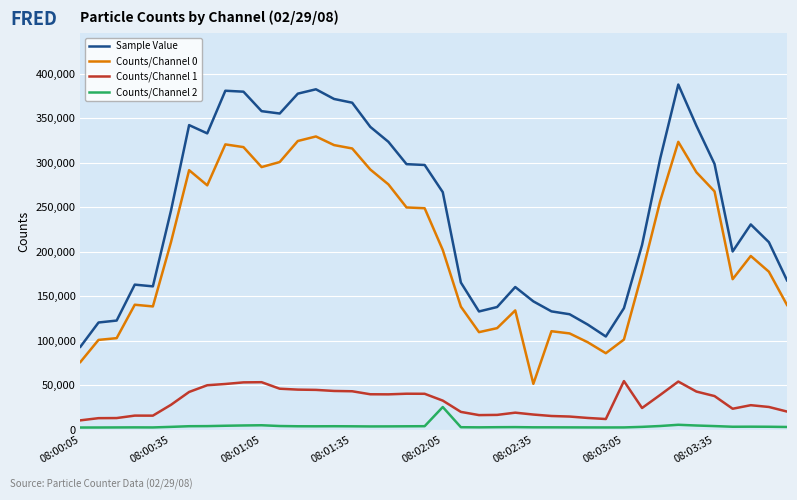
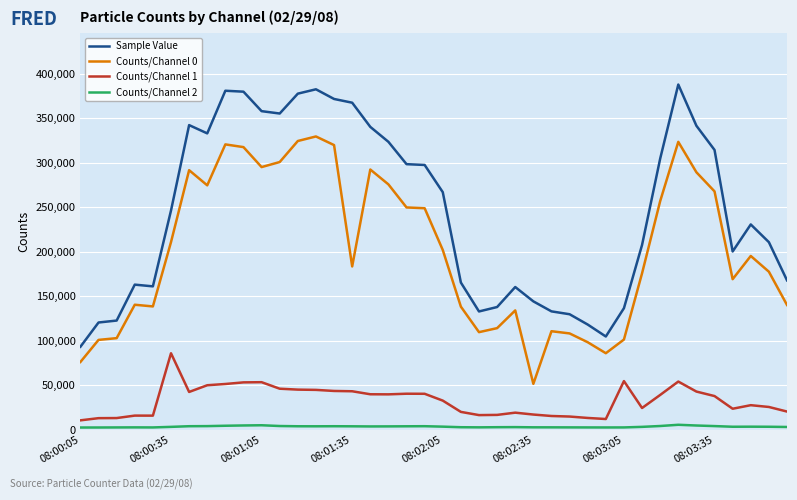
Counts/Channel 1, 08:00:35: 30,000 -> 90,000
Counts/Channel 0, 08:01:35: 320,000 -> 180,000
Counts/Channel 2, 08:02:05: 30,000 -> 0
Sample Value, 08:03:35: 300,000 -> 310,000
